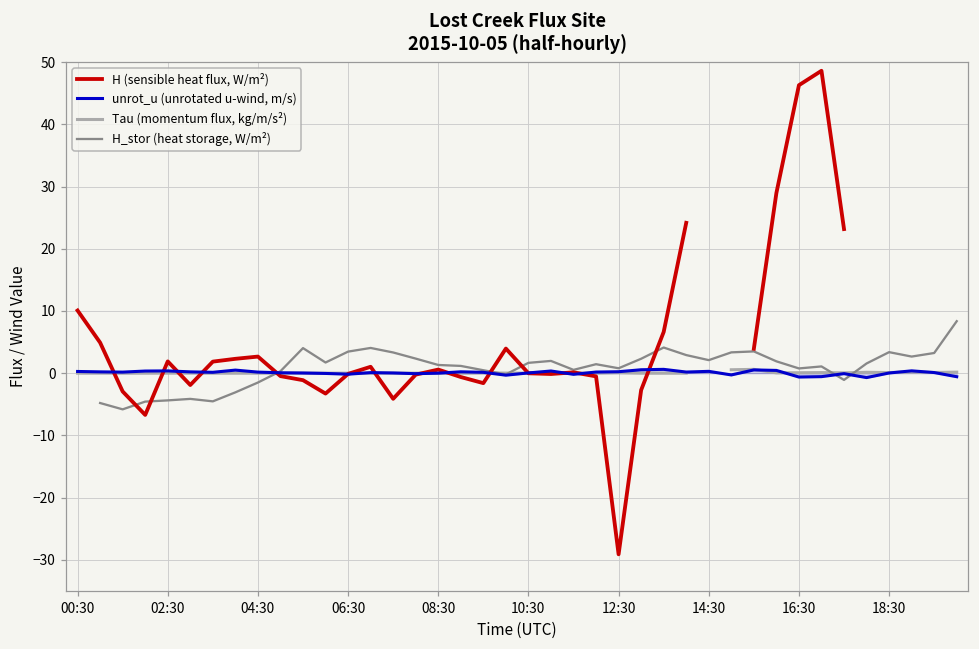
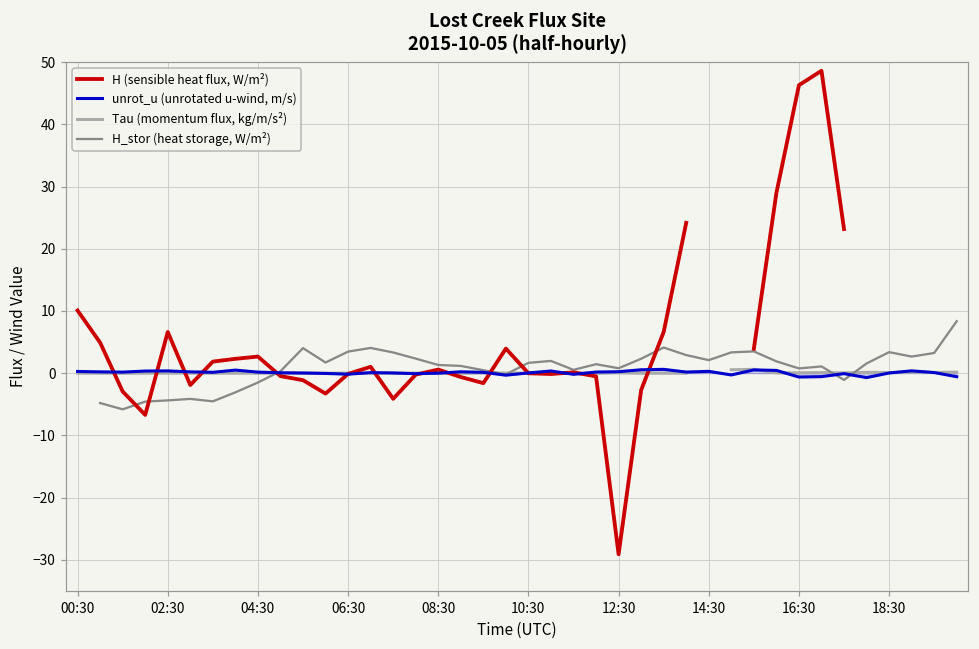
H (sensible heat flux, W/m²), 02:30: 2 -> 7
